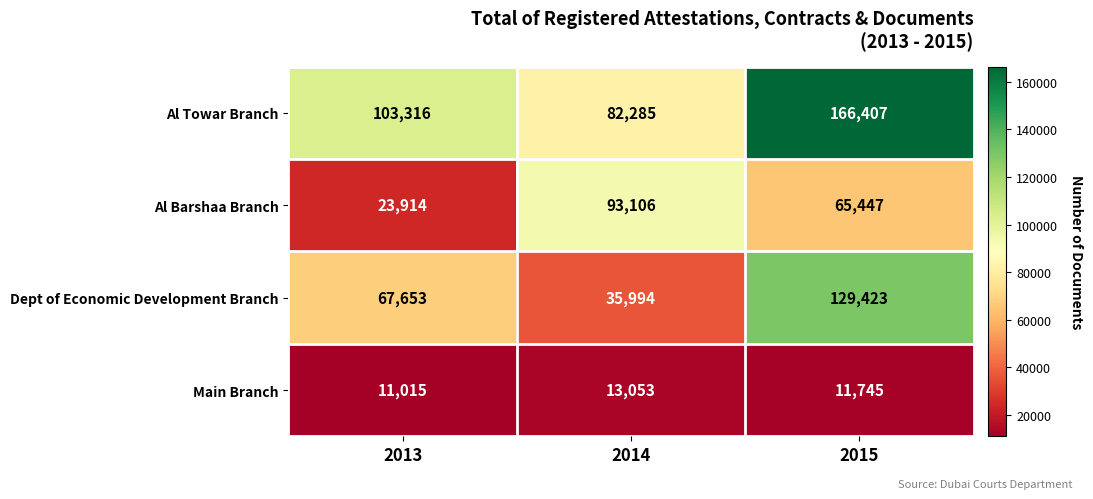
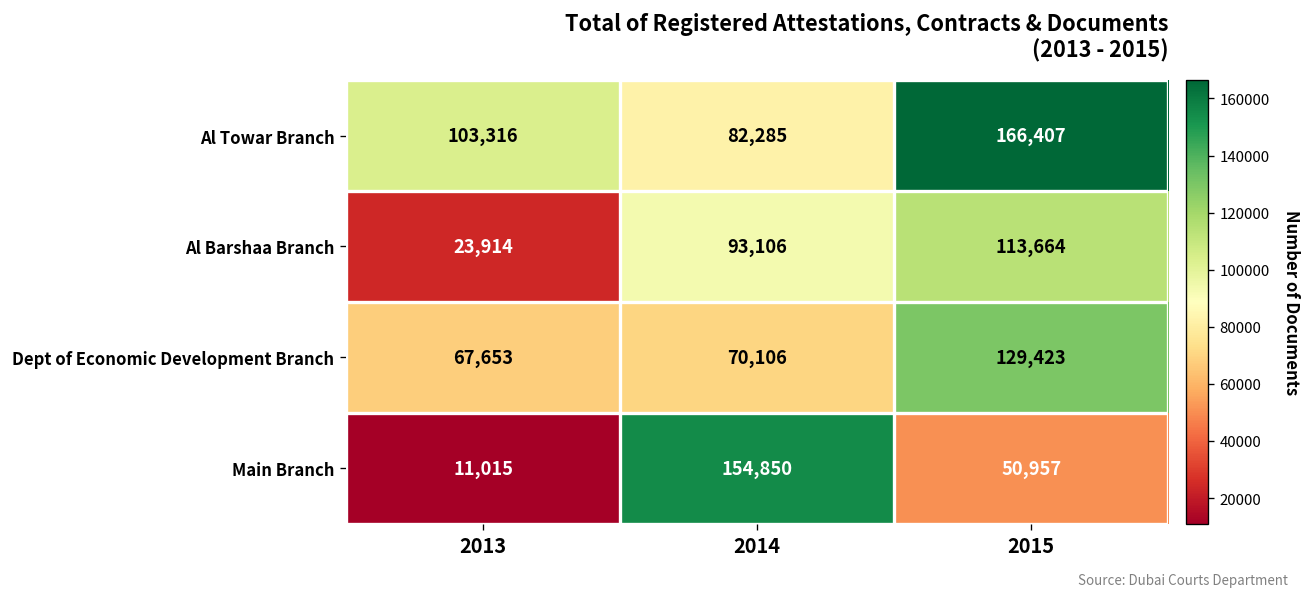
Al Barshaa Branch, 2015: 65,447 -> 113,664
Dept of Economic Development Branch, 2014: 35,994 -> 70,106
Main Branch, 2014: 13,053 -> 154,850
Main Branch, 2015: 11,745 -> 50,957
